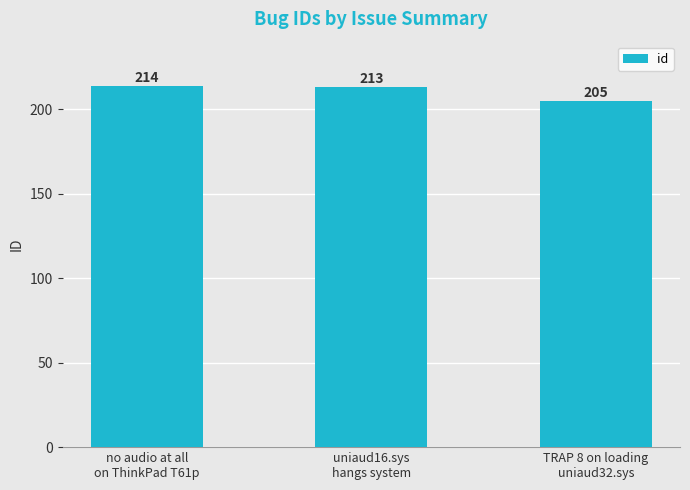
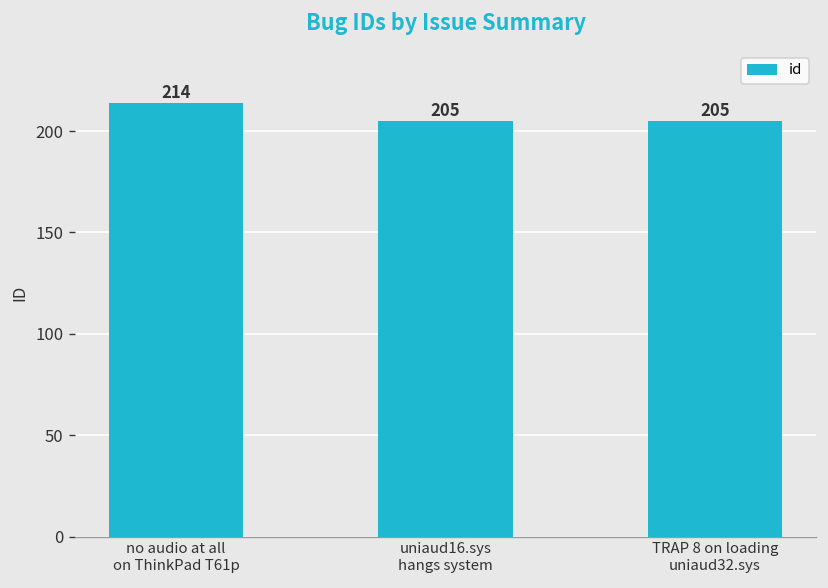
uniaud16.sys hangs system: 213 -> 205
